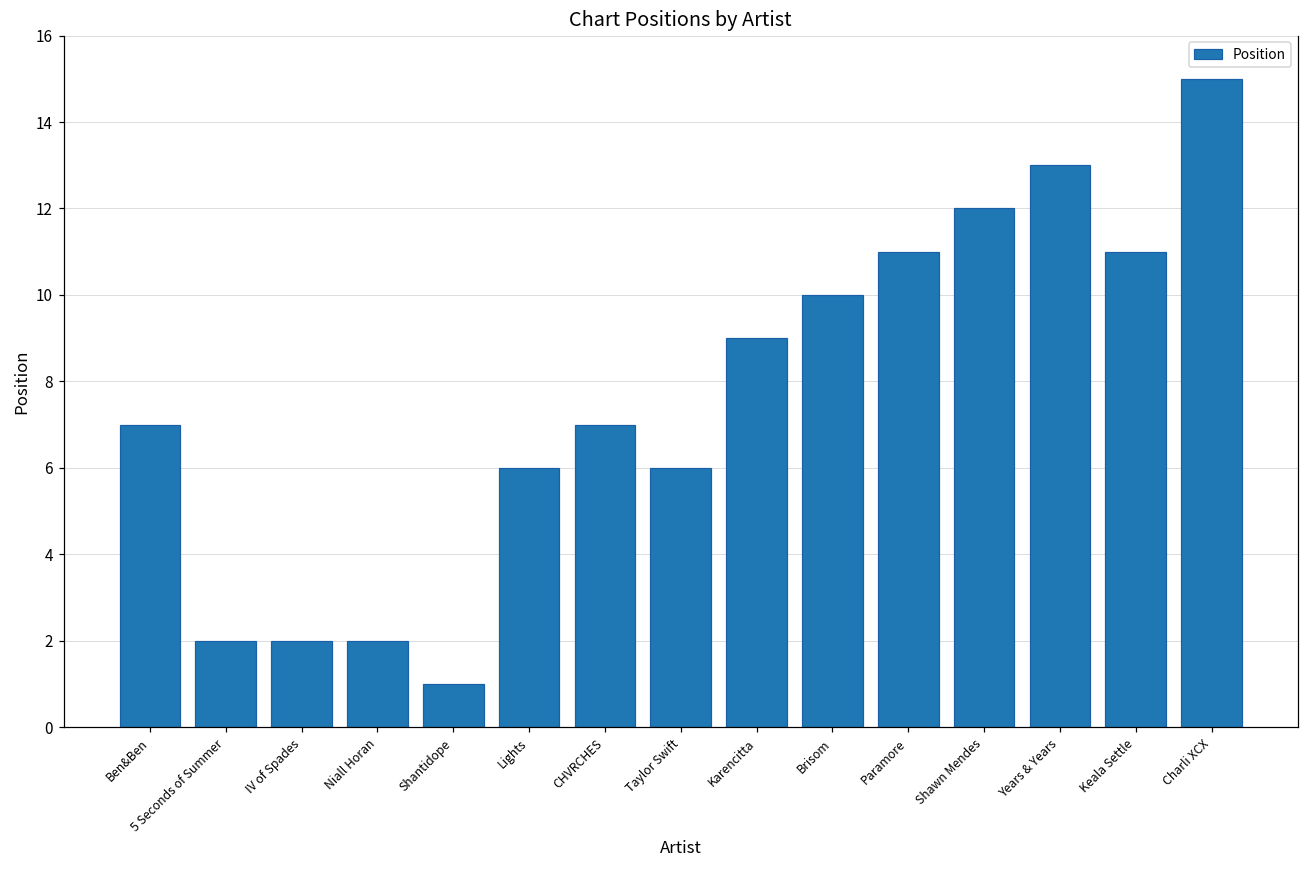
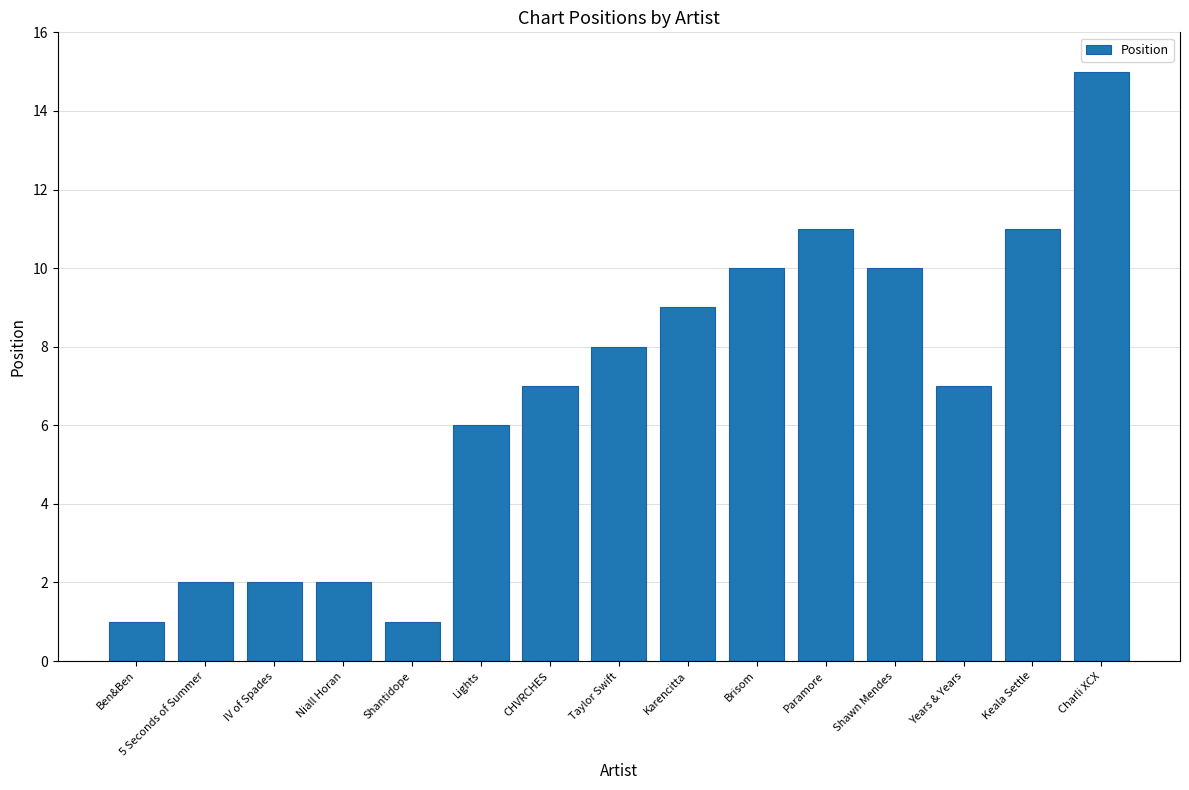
Ben&Ben: 7 -> 1
Taylor Swift: 6 -> 8
Shawn Mendes: 12 -> 10
Years & Years: 13 -> 7
